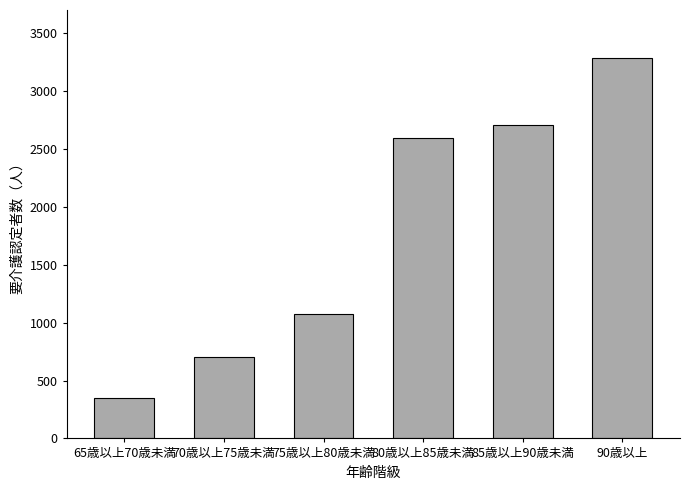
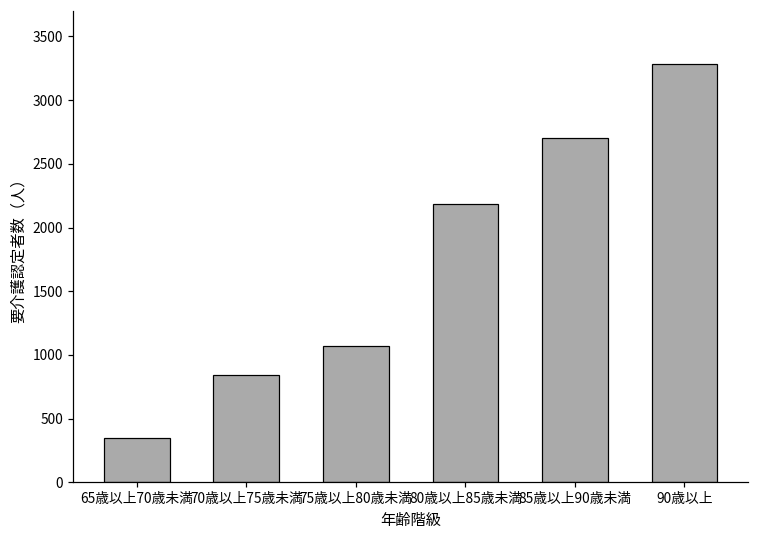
70歳以上75歳未満: 710 -> 850
80歳以上85歳未満: 2600 -> 2180
